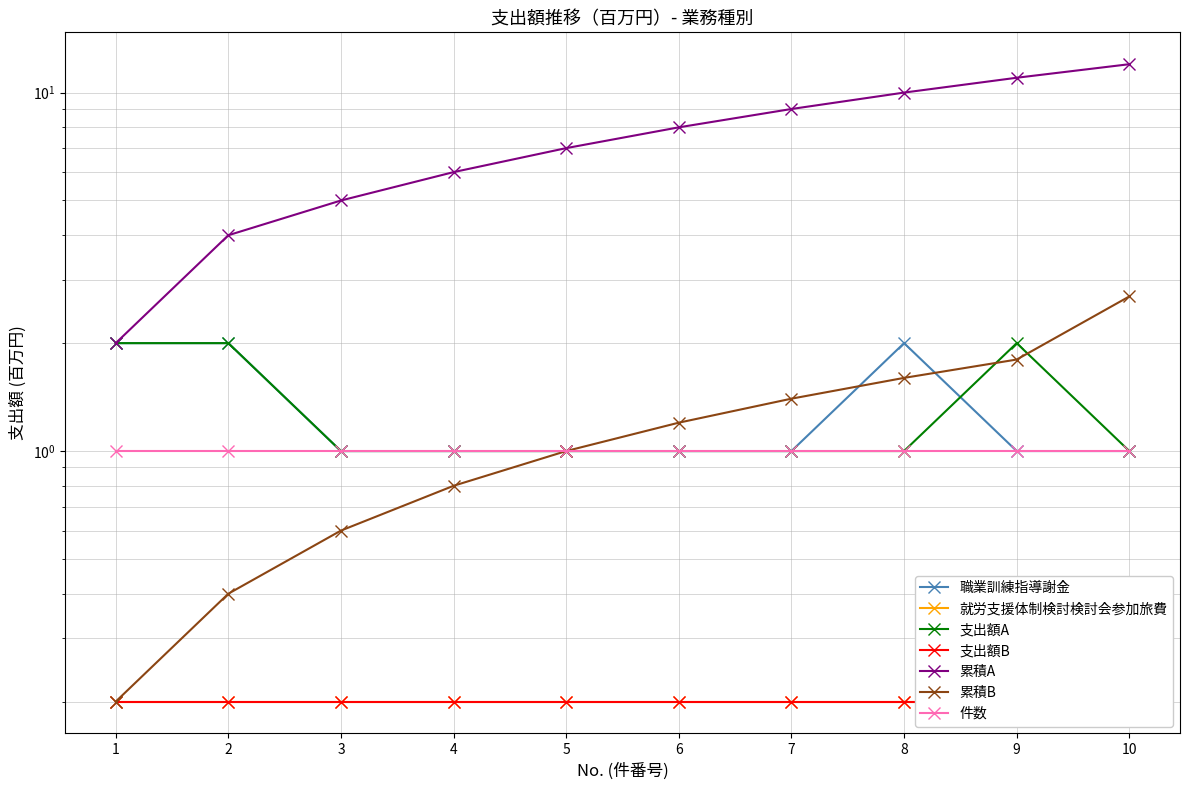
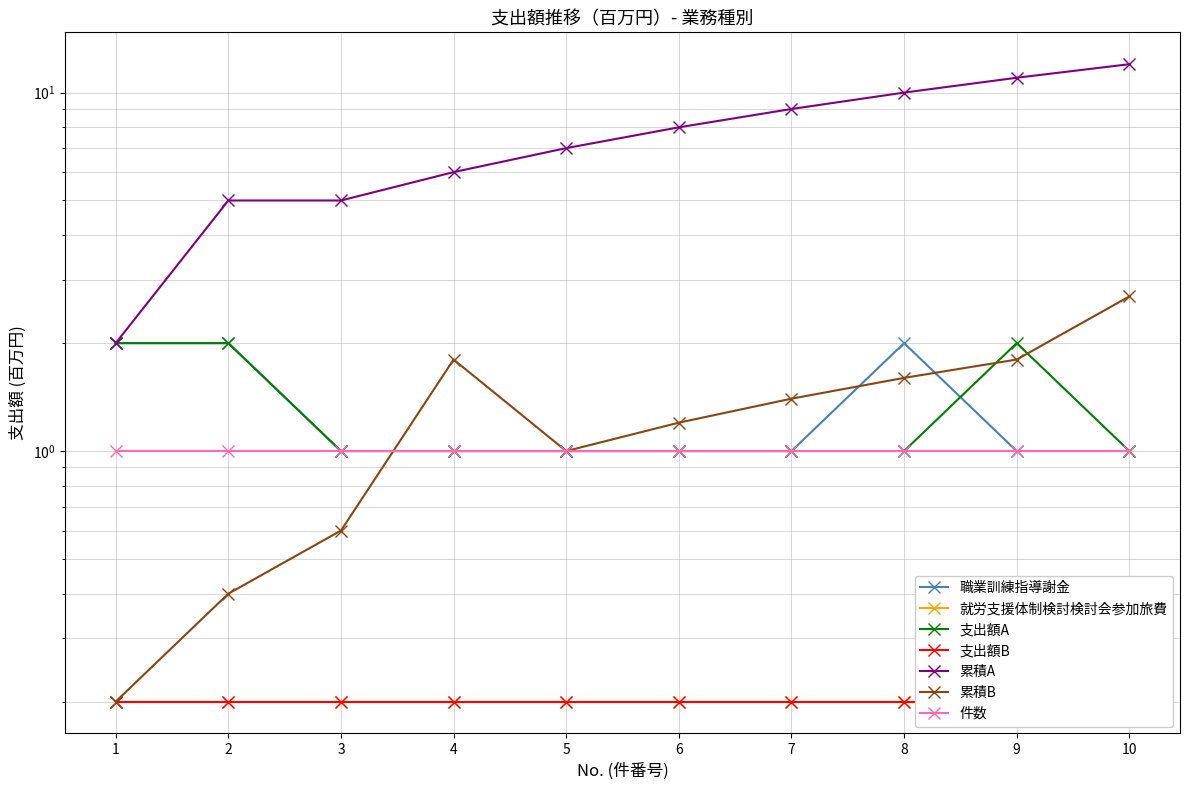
累積A, 2: 4 -> 5
累積B, 4: 0.8 -> 1.8
